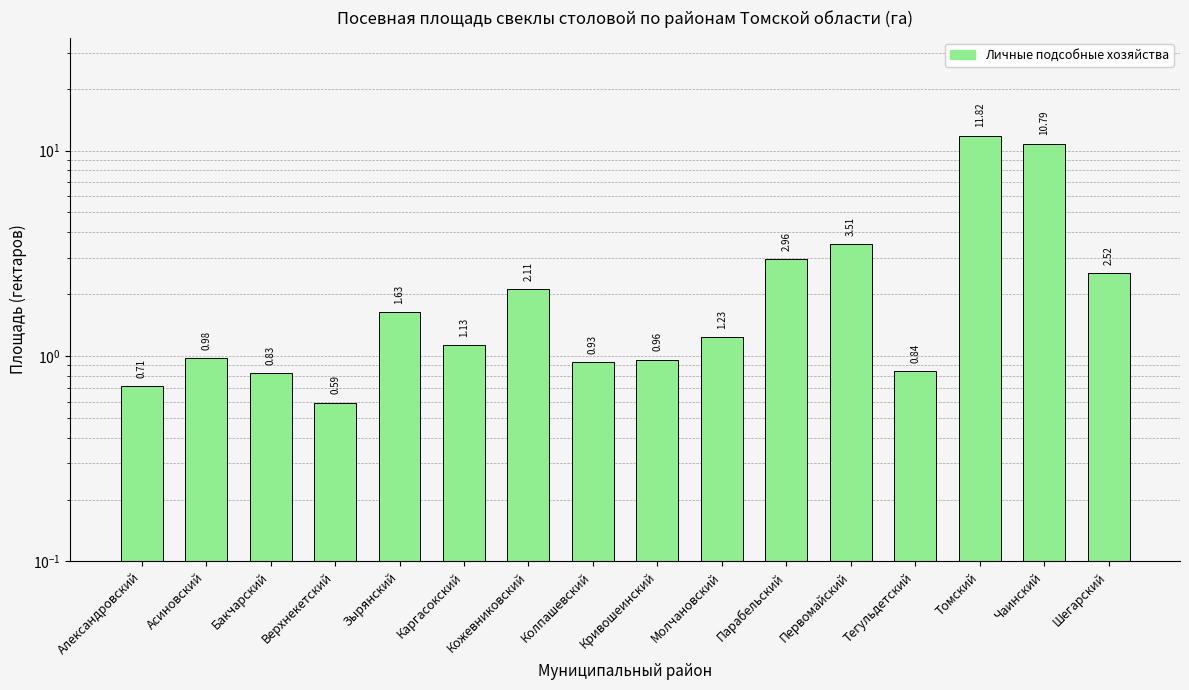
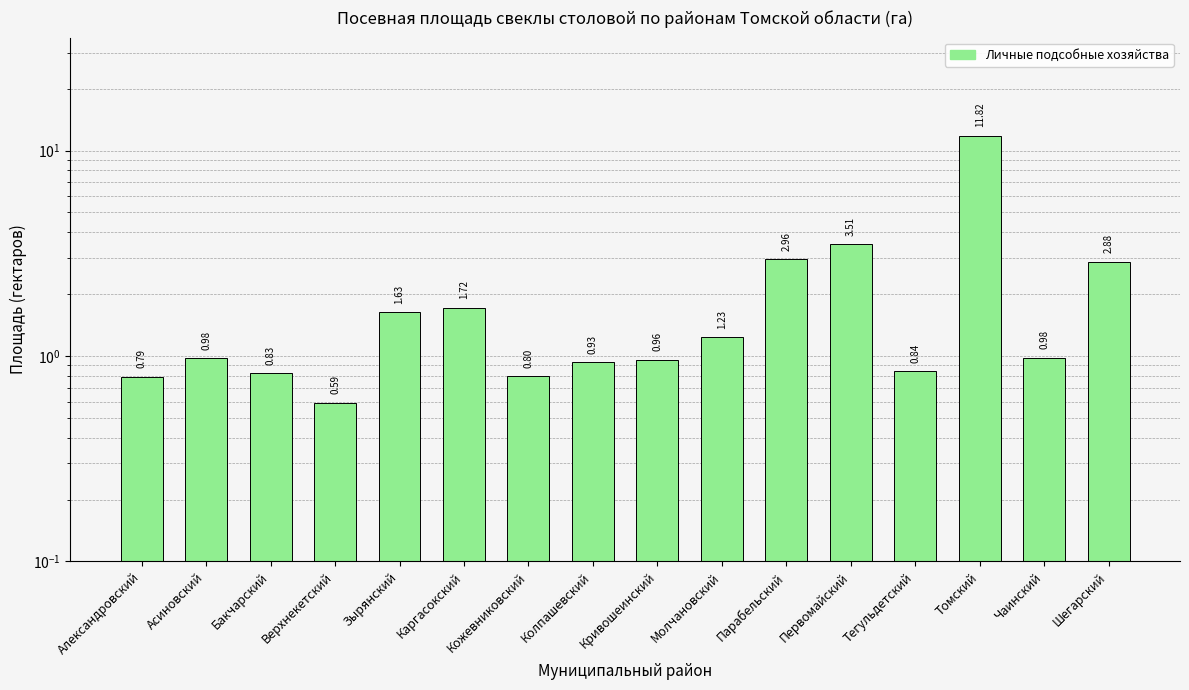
Александровский: 0.71 -> 0.79
Каргасокский: 1.13 -> 1.72
Кожевниковский: 2.11 -> 0.80
Чаинский: 10.79 -> 0.98
Шегарский: 2.52 -> 2.88
